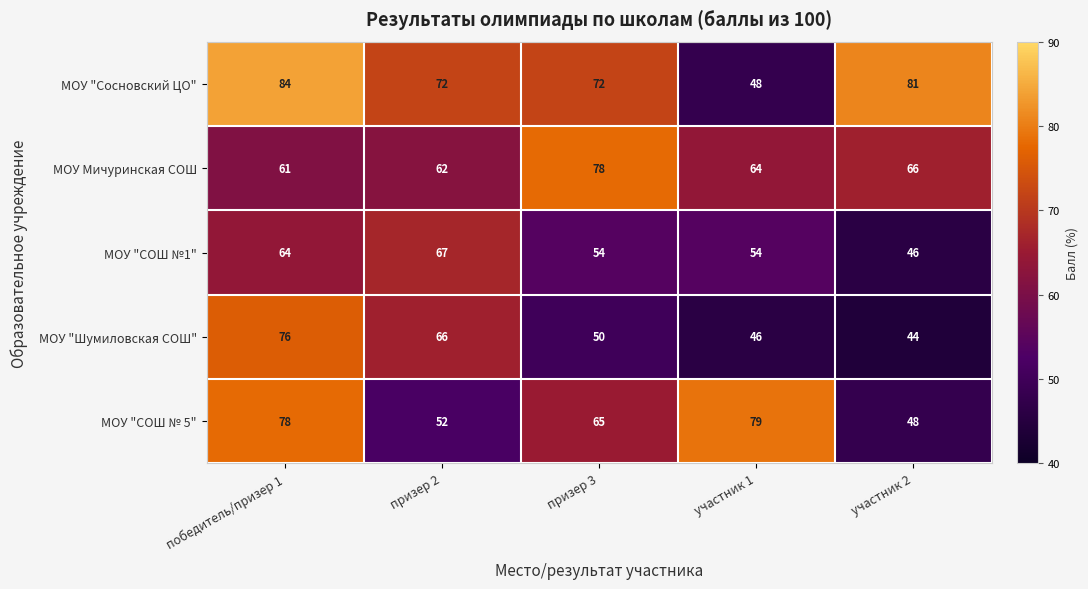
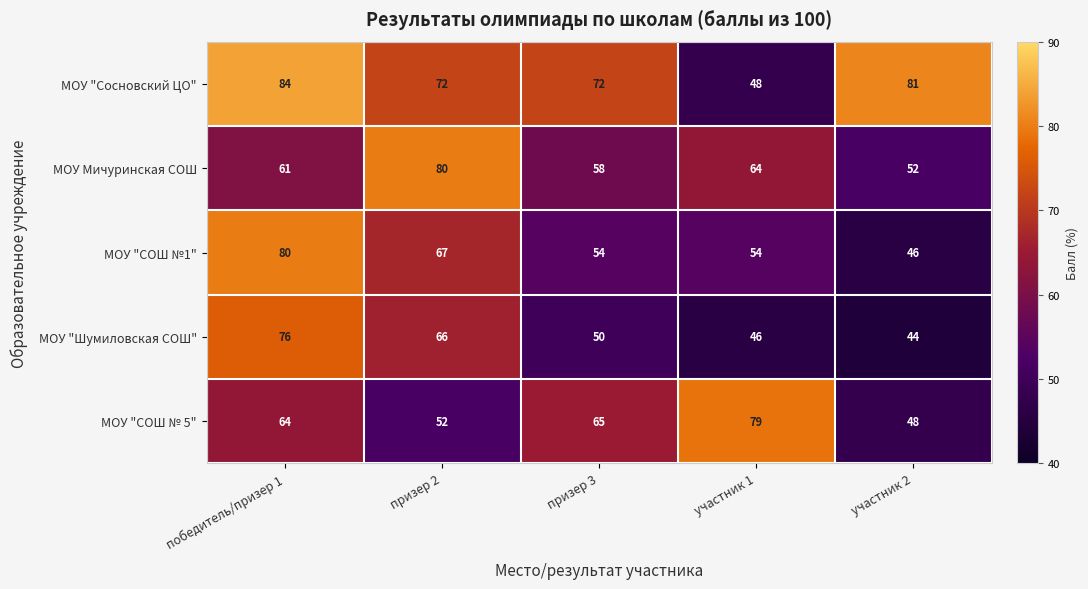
МОУ Мичуринская СОШ, призер 2: 62 -> 80
МОУ Мичуринская СОШ, призер 3: 78 -> 58
МОУ Мичуринская СОШ, участник 2: 66 -> 52
МОУ "СОШ №1", победитель/призер 1: 64 -> 80
МОУ "СОШ № 5", победитель/призер 1: 78 -> 64
